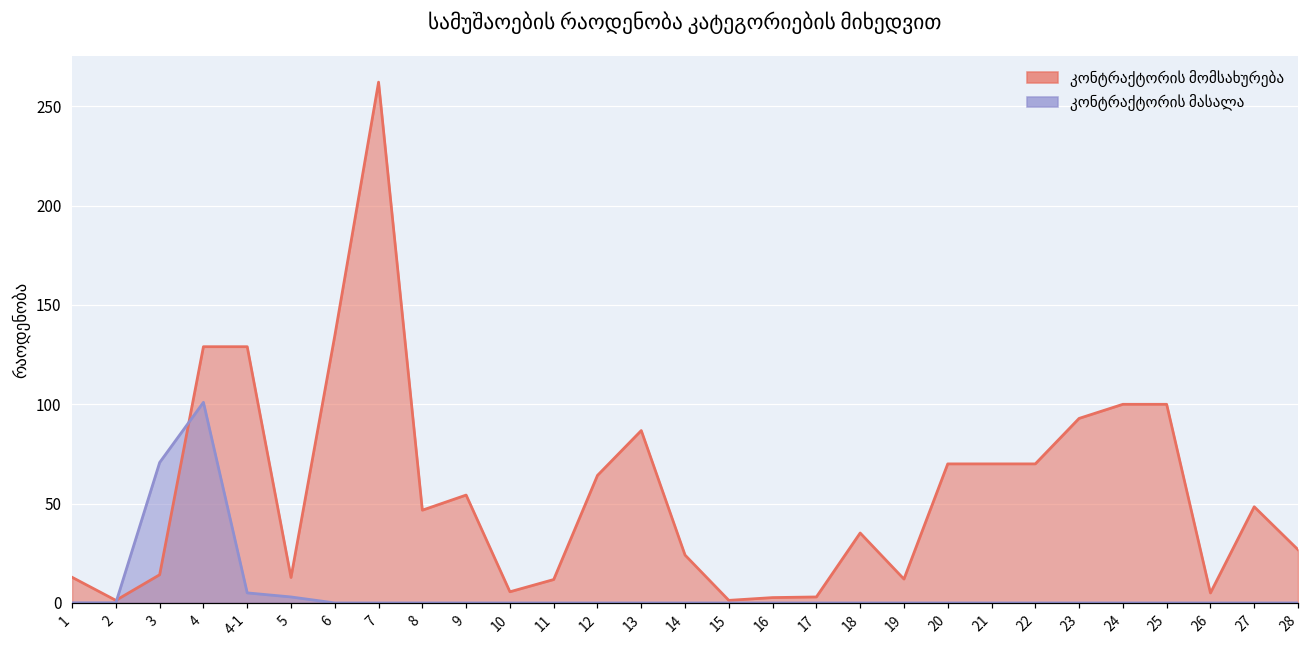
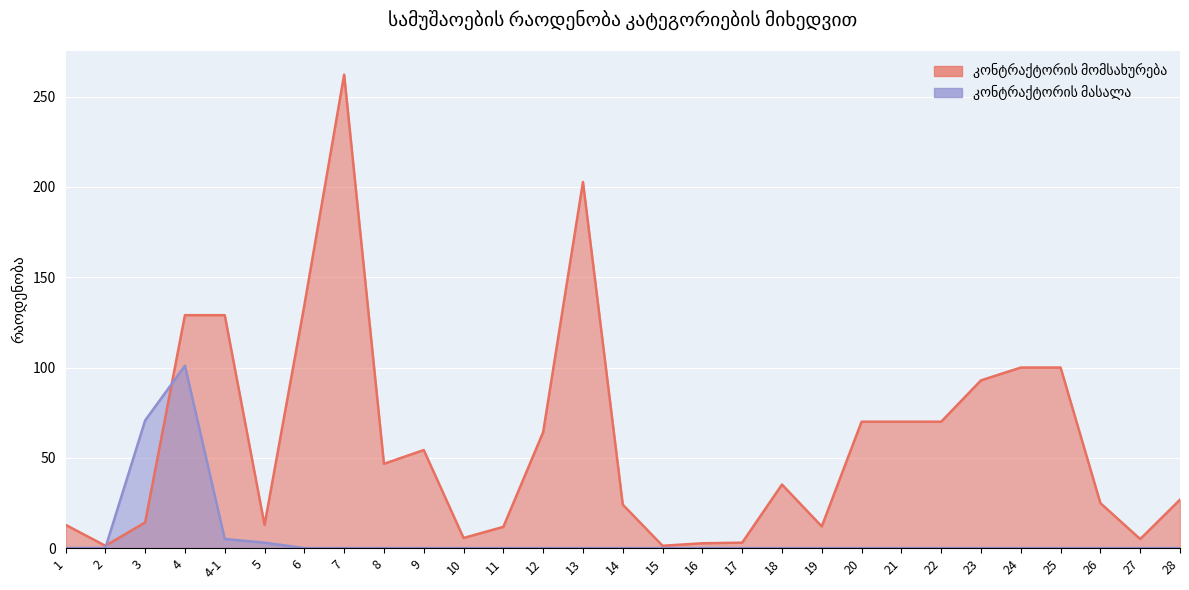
კონტრაქტორის მომსახურება, 13: 87 -> 203
კონტრაქტორის მომსახურება, 26: 5 -> 25
კონტრაქტორის მომსახურება, 27: 48 -> 5
